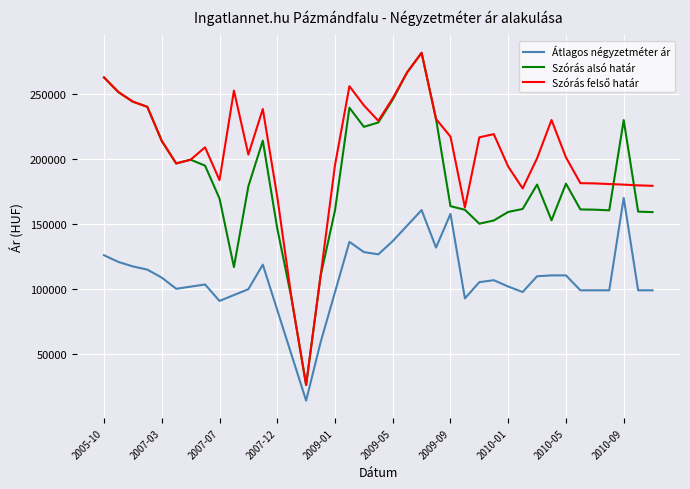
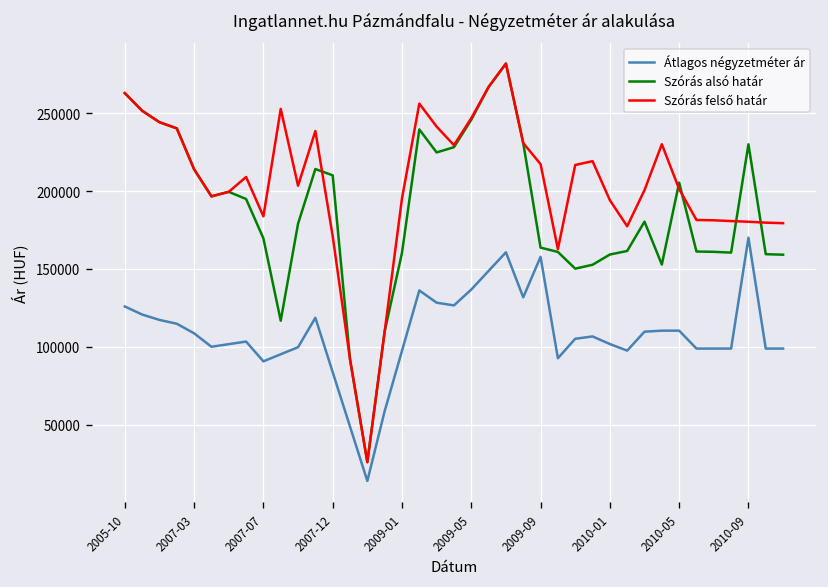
Szórás alsó határ, 2007-12: 147000 -> 210000
Szórás alsó határ, 2010-05: 181000 -> 206000
